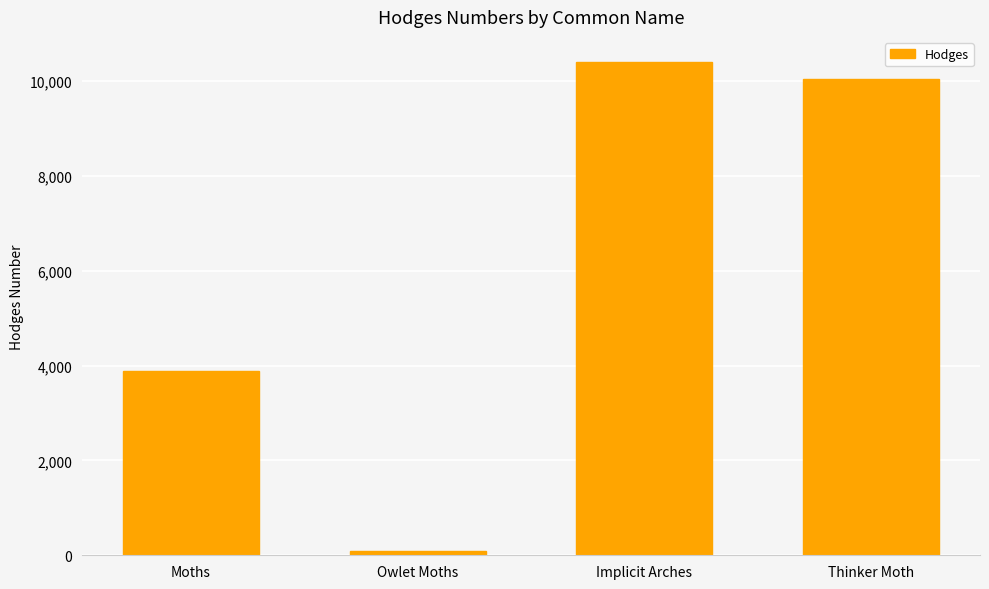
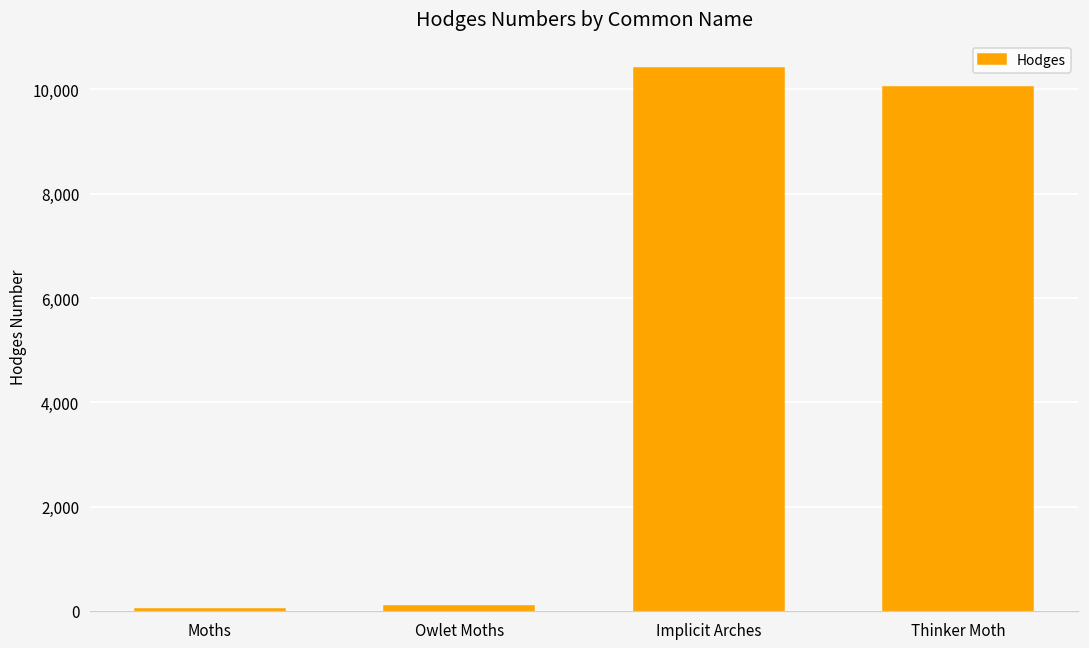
Moths: 3,900 -> 0
